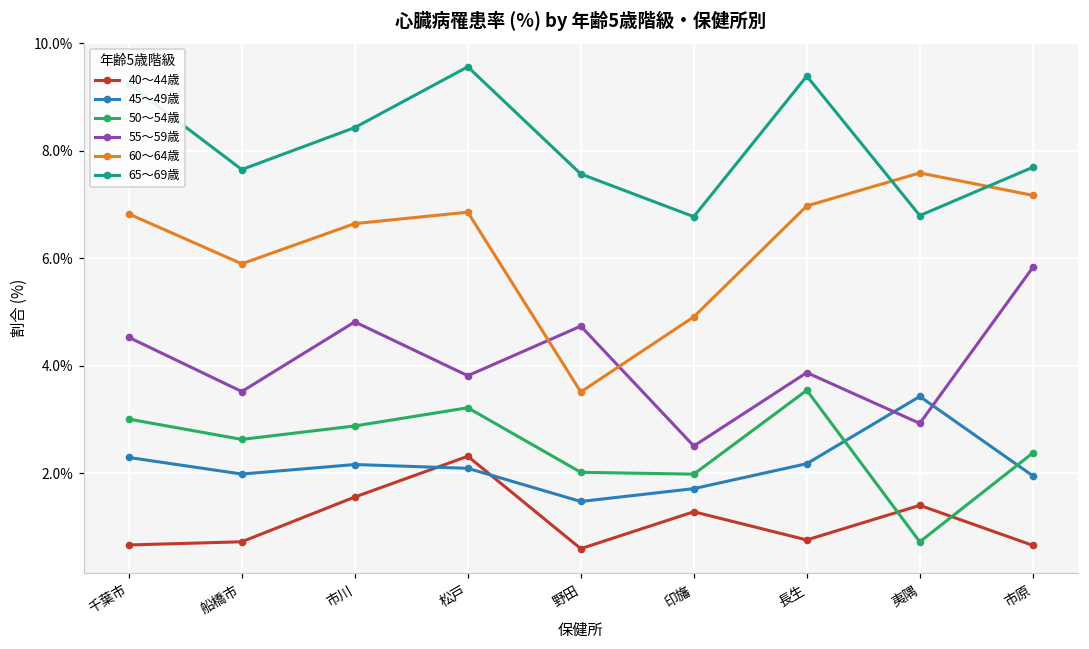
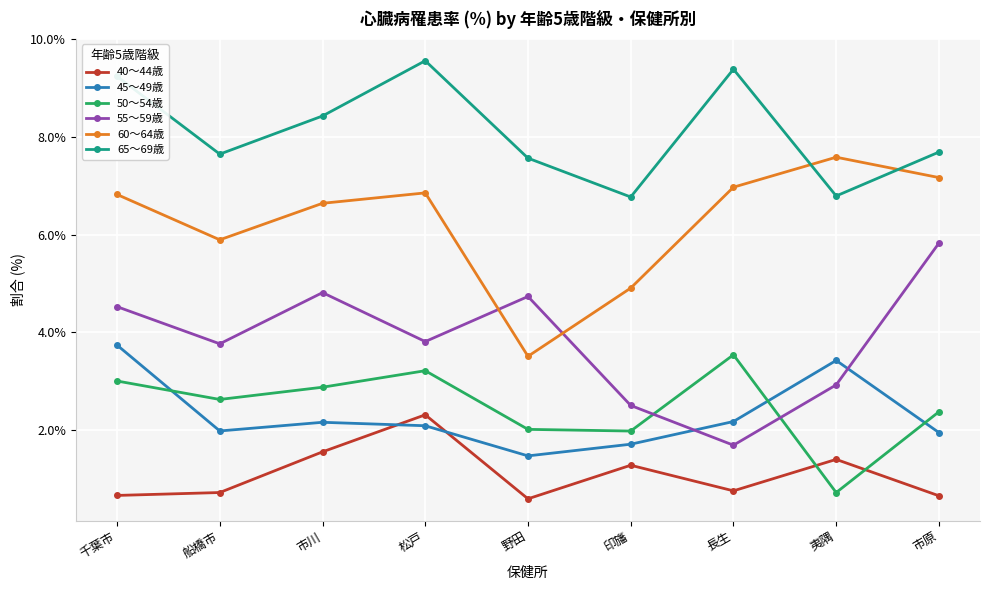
45～49歳, 千葉市: 2.3% -> 3.7%
55～59歳, 船橋市: 3.5% -> 3.8%
55～59歳, 長生: 3.9% -> 1.7%
